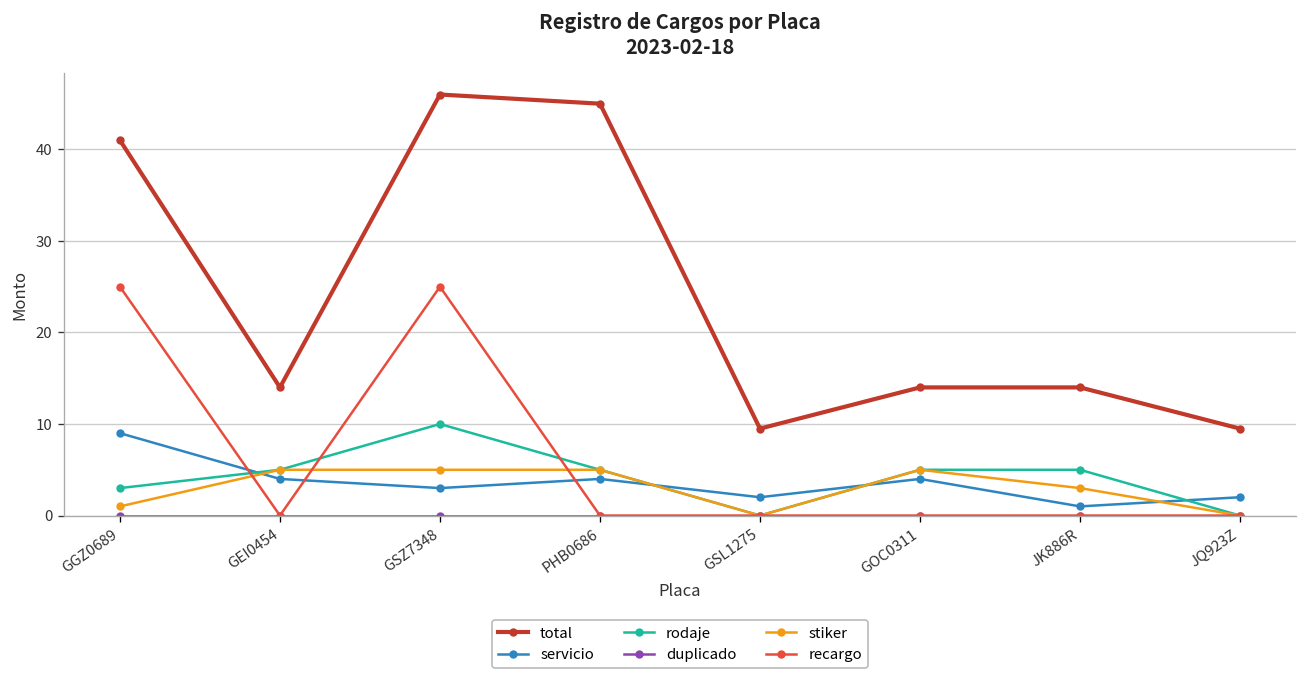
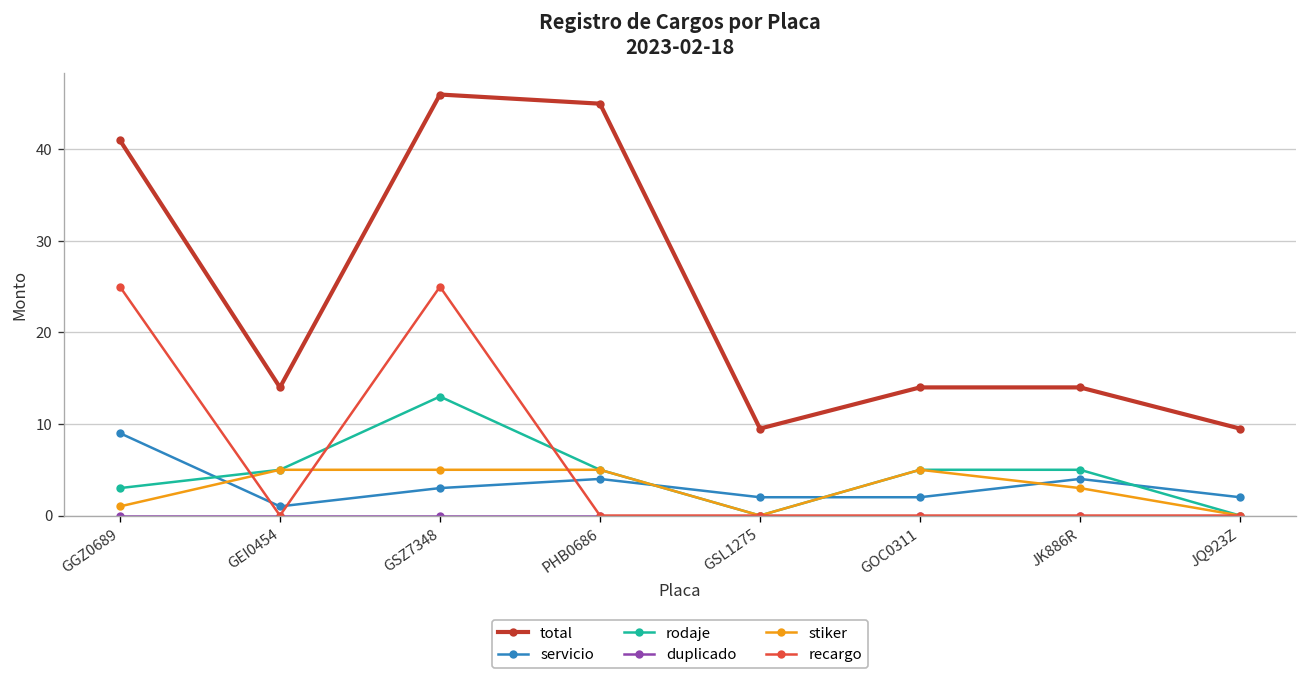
servicio, GEI0454: 4 -> 1
rodaje, GSZ7348: 10 -> 13
servicio, GOC0311: 4 -> 2
servicio, JK886R: 1 -> 4
